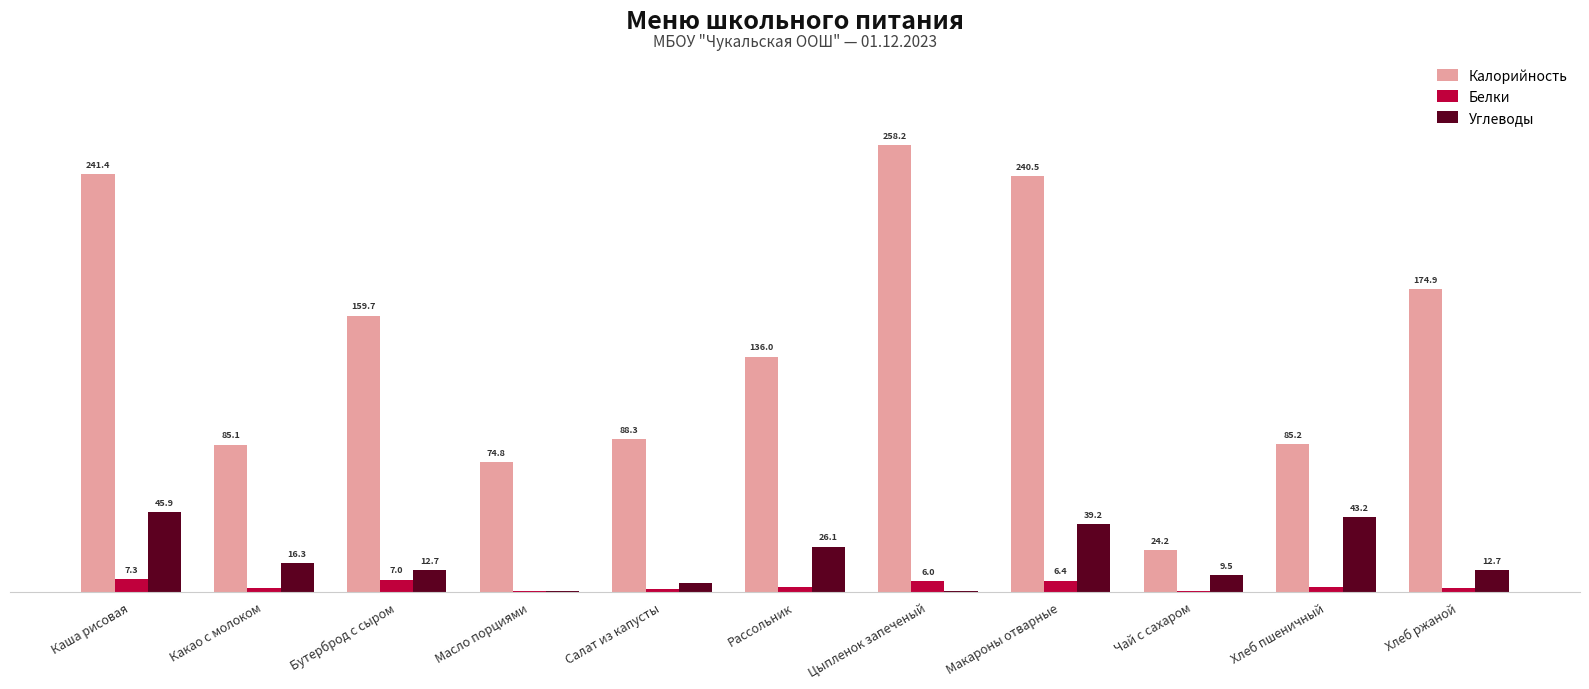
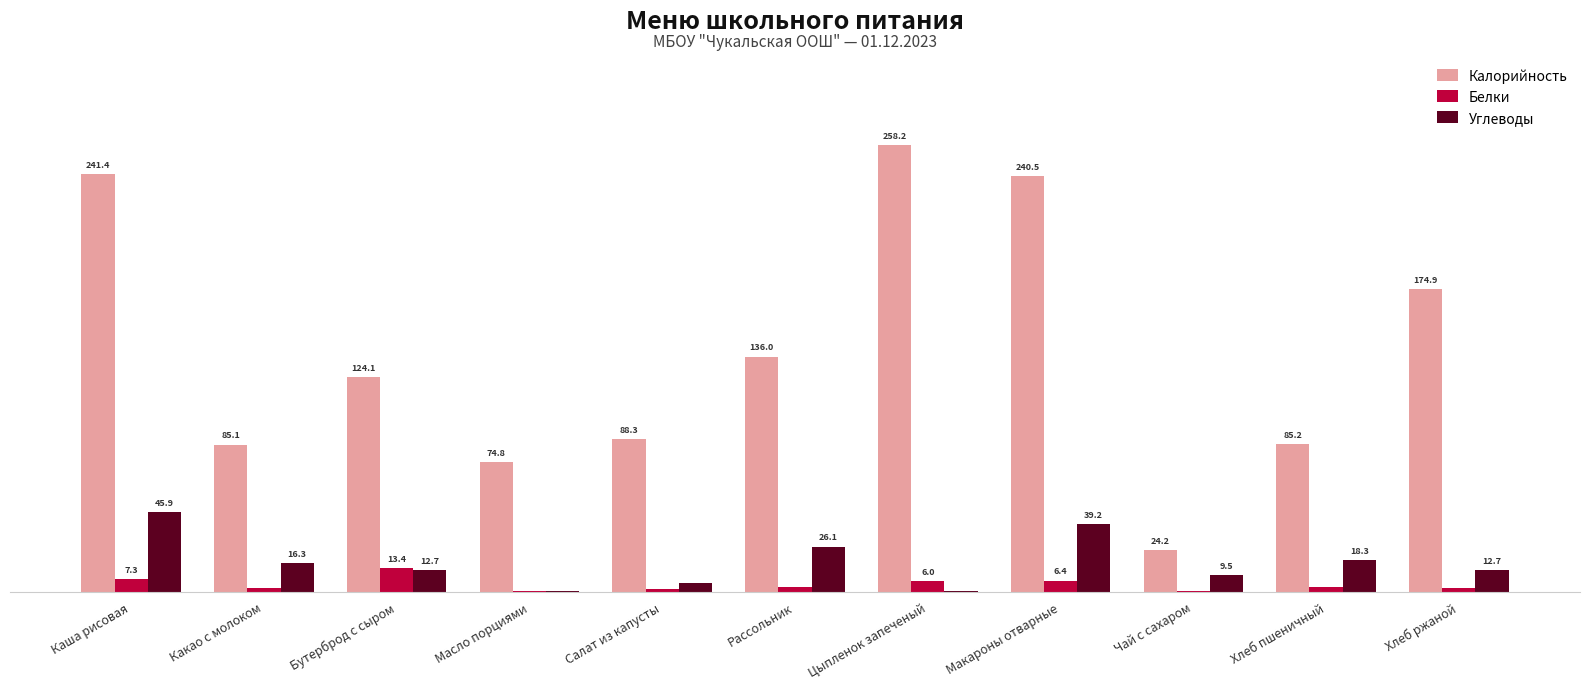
Калорийность, Бутерброд с сыром: 159.7 -> 124.1
Белки, Бутерброд с сыром: 7.0 -> 13.4
Углеводы, Хлеб пшеничный: 43.2 -> 18.3
